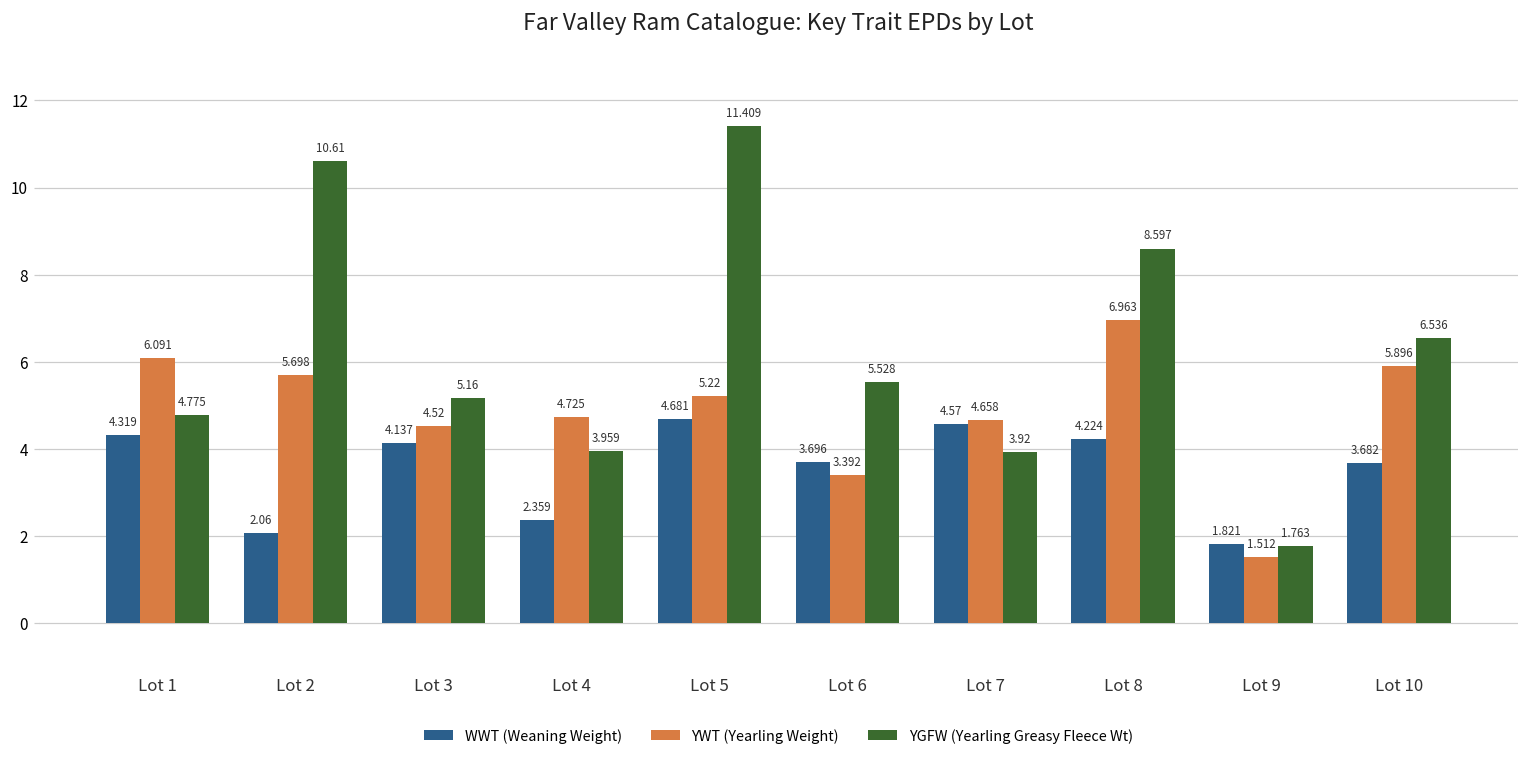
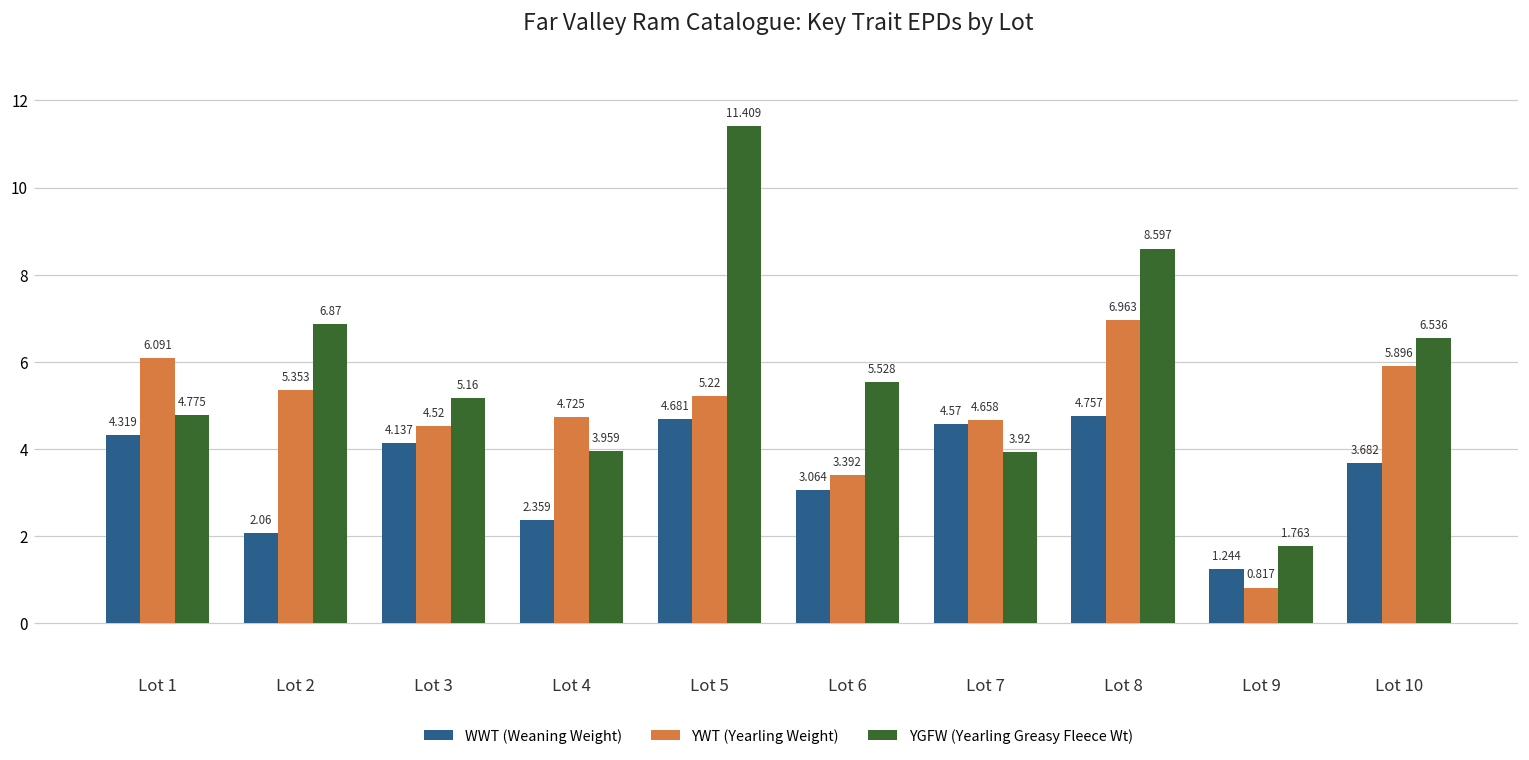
YWT (Yearling Weight), Lot 2: 5.698 -> 5.353
YGFW (Yearling Greasy Fleece Wt), Lot 2: 10.61 -> 6.87
WWT (Weaning Weight), Lot 6: 3.696 -> 3.064
WWT (Weaning Weight), Lot 8: 4.224 -> 4.757
WWT (Weaning Weight), Lot 9: 1.821 -> 1.244
YWT (Yearling Weight), Lot 9: 1.512 -> 0.817
